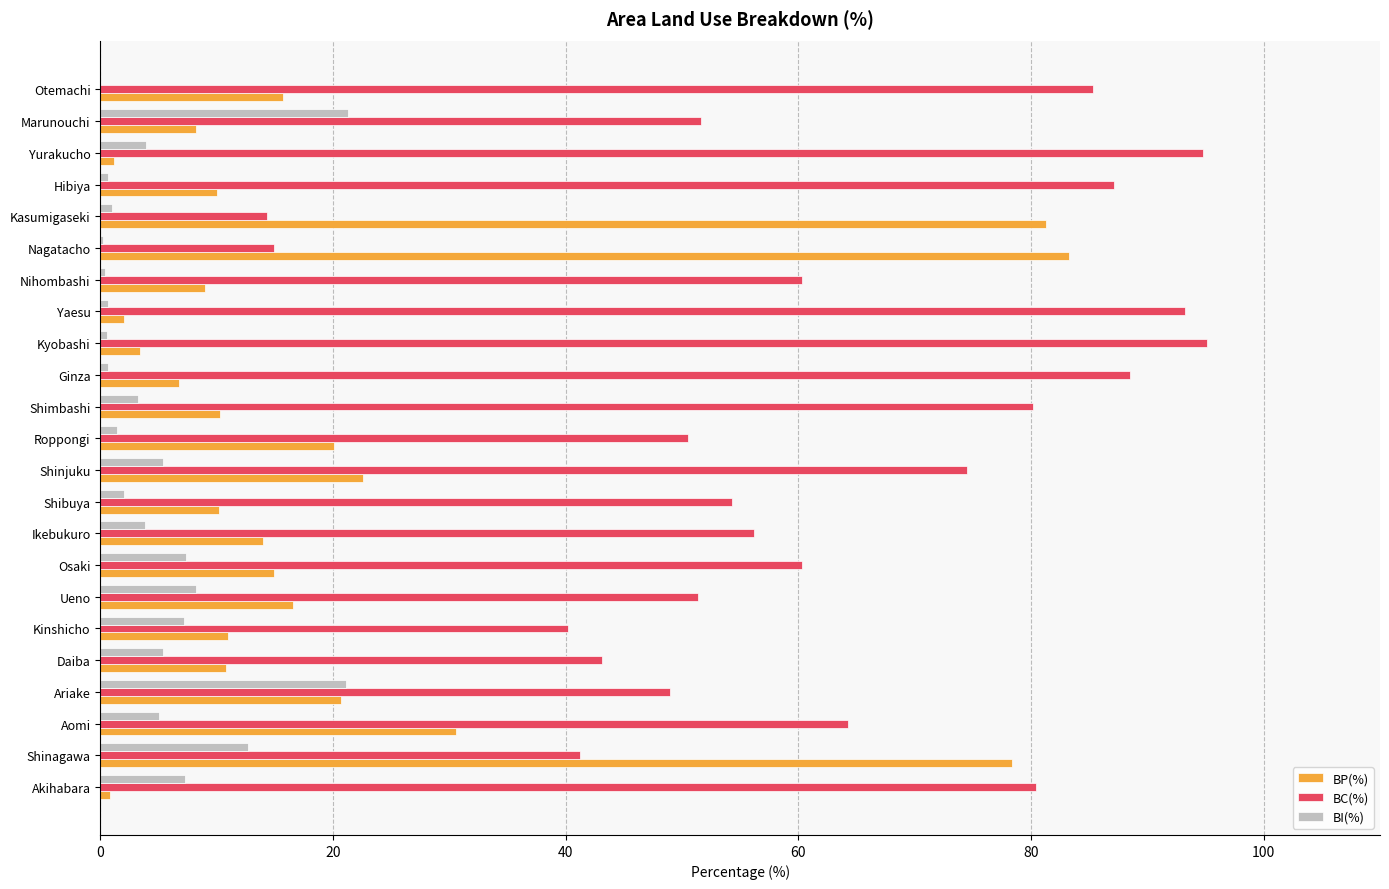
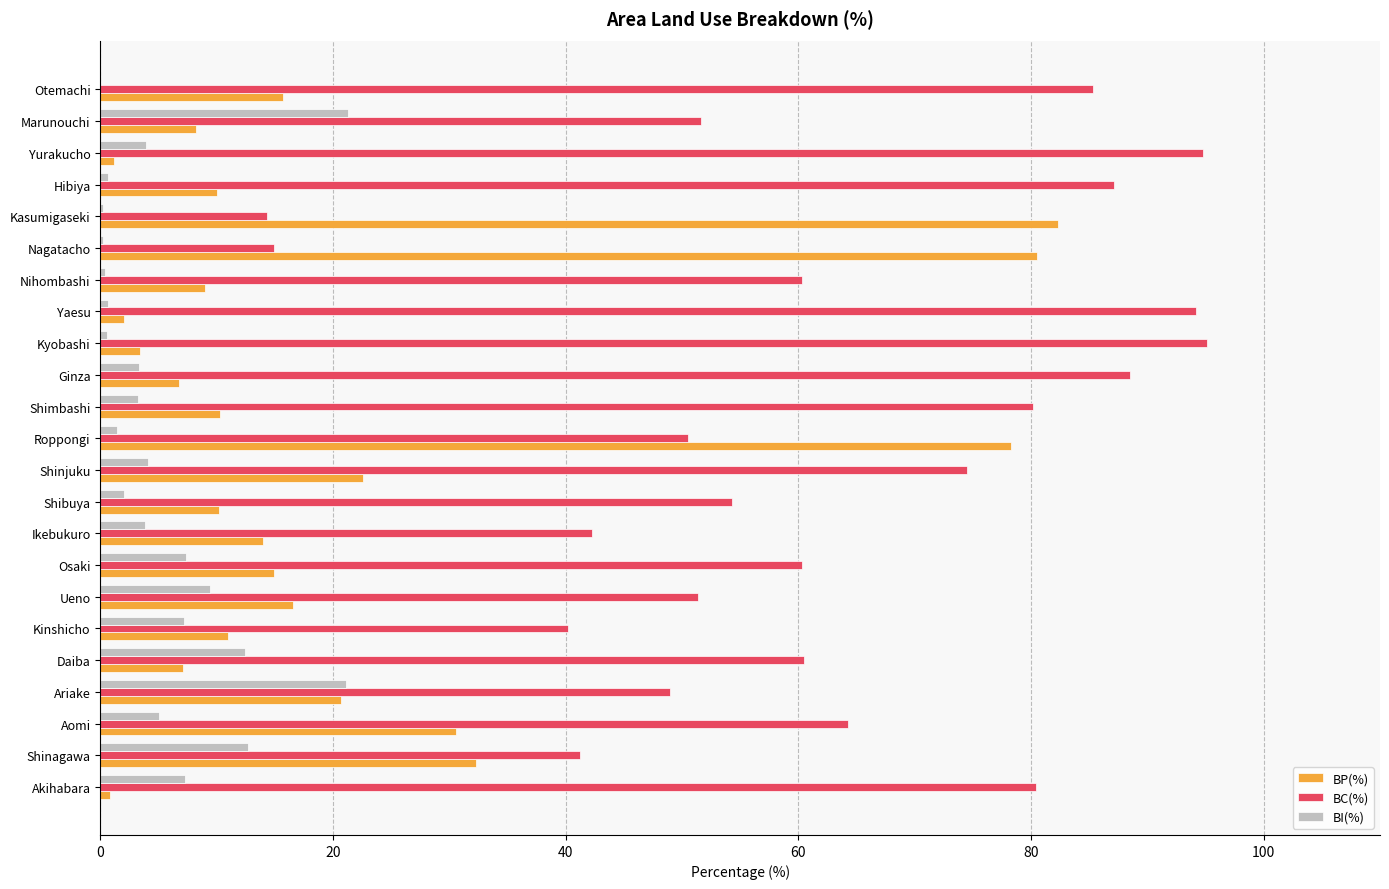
BI(%), Kasumigaseki: 1.0 -> 0.2
BP(%), Kasumigaseki: 81.3 -> 82.3
BP(%), Nagatacho: 83.3 -> 80.5
BC(%), Yaesu: 93.2 -> 94.2
BI(%), Ginza: 0.7 -> 3.3
BP(%), Roppongi: 20.1 -> 78.3
BI(%), Shinjuku: 5.4 -> 4.1
BC(%), Ikebukuro: 56.2 -> 42.3
BI(%), Ueno: 8.2 -> 9.4
BI(%), Daiba: 5.4 -> 12.4
BC(%), Daiba: 43.1 -> 60.5
BP(%), Daiba: 10.8 -> 7.1
BP(%), Shinagawa: 78.4 -> 32.3
